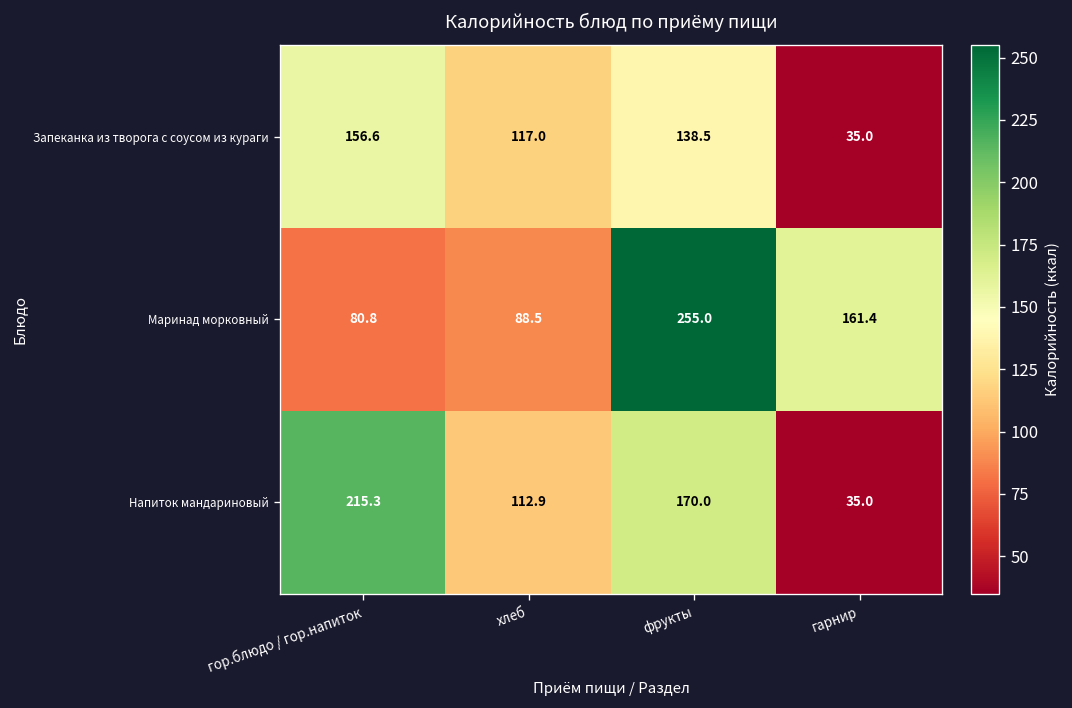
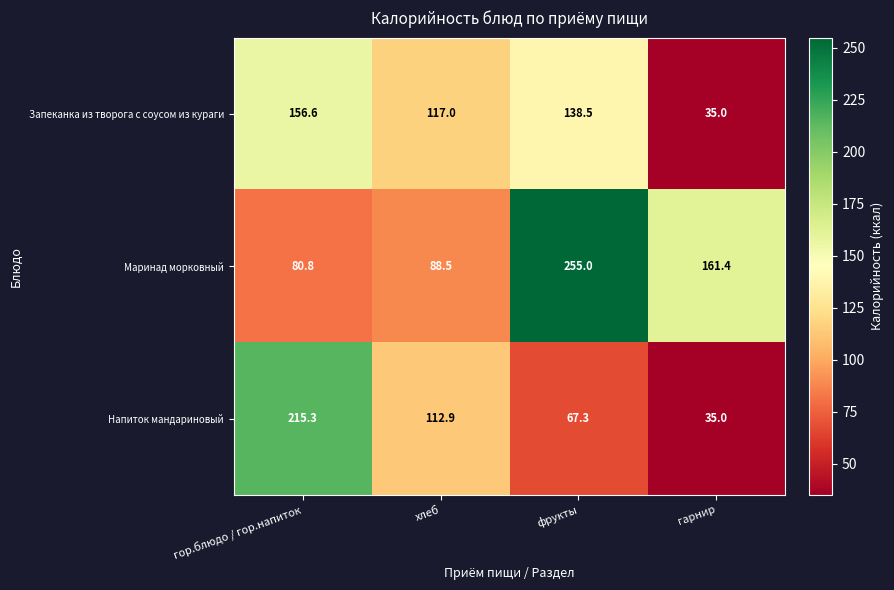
Напиток мандариновый, фрукты: 170.0 -> 67.3
